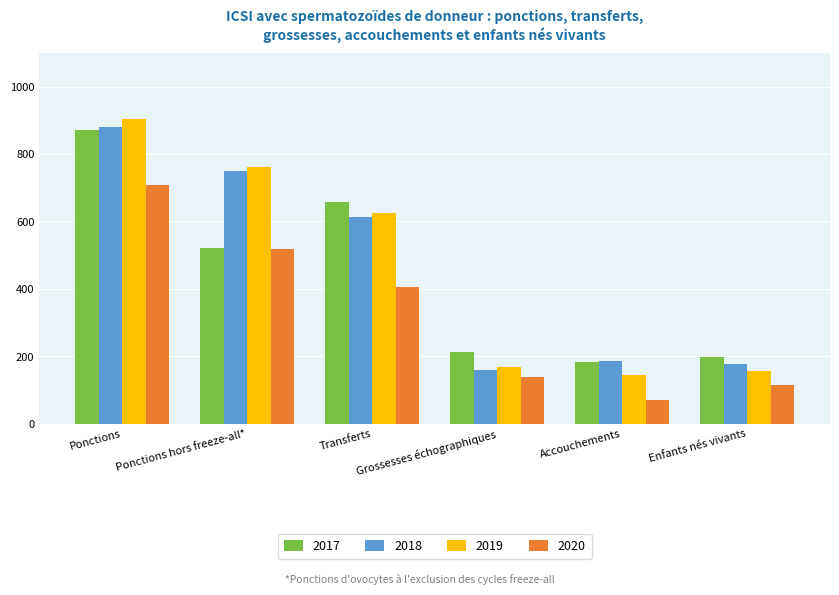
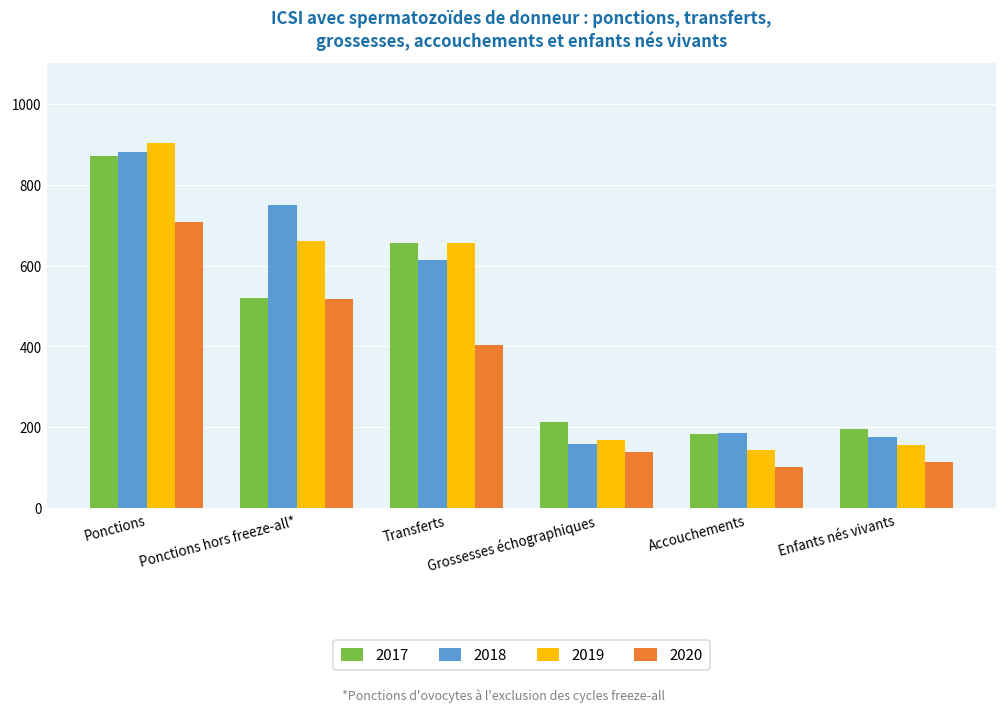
2019, Ponctions hors freeze-all*: 760 -> 660
2019, Transferts: 620 -> 660
2020, Accouchements: 70 -> 100
